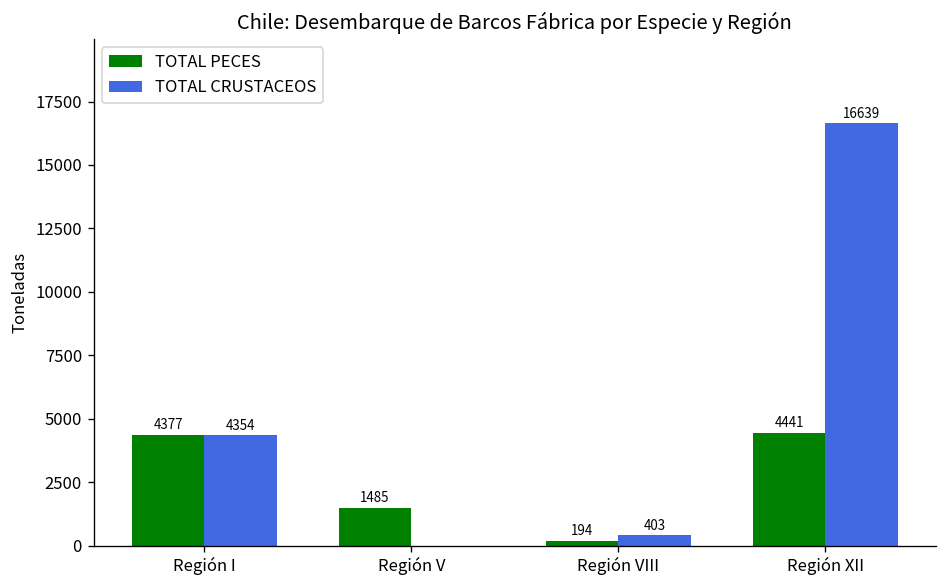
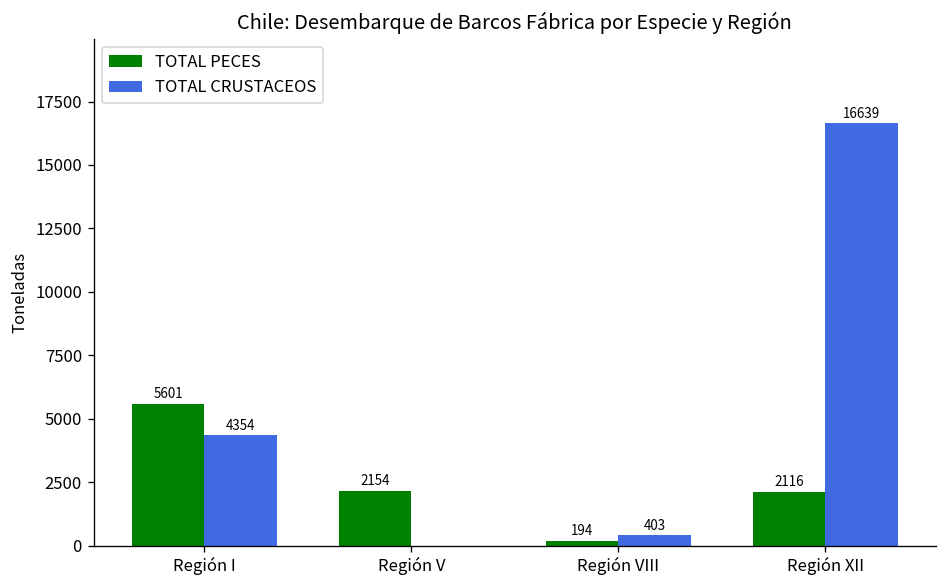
TOTAL PECES, Región I: 4377 -> 5601
TOTAL PECES, Región V: 1485 -> 2154
TOTAL PECES, Región XII: 4441 -> 2116
